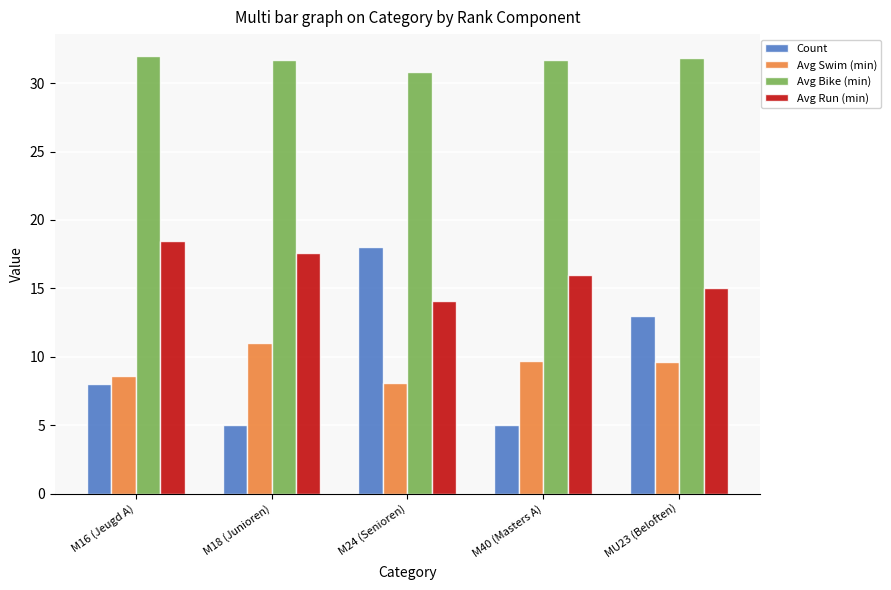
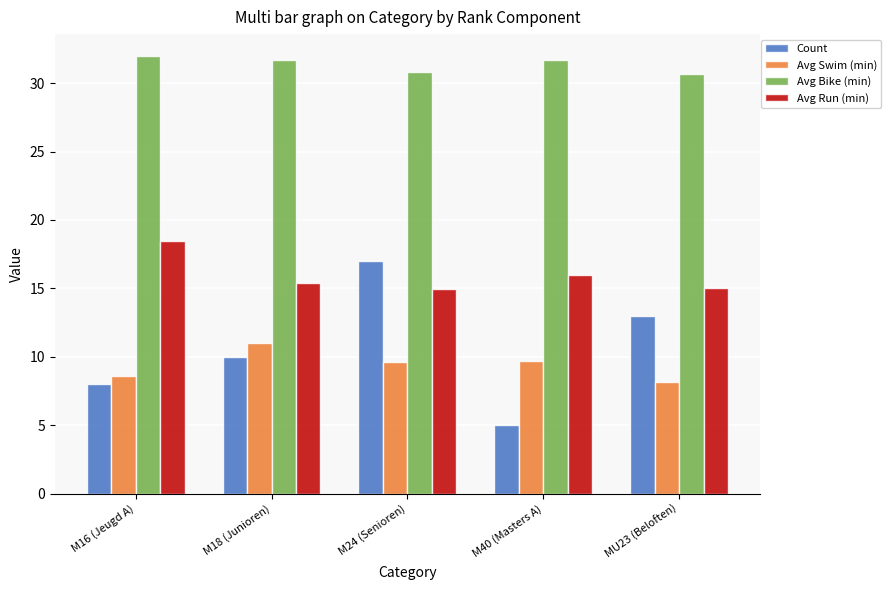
Count, M18 (Junioren): 5 -> 10
Avg Run (min), M18 (Junioren): 17.6 -> 15.4
Count, M24 (Senioren): 18 -> 17
Avg Swim (min), M24 (Senioren): 8.1 -> 9.6
Avg Run (min), M24 (Senioren): 14.1 -> 15.0
Avg Swim (min), MU23 (Beloften): 9.7 -> 8.2
Avg Bike (min), MU23 (Beloften): 31.8 -> 30.6
